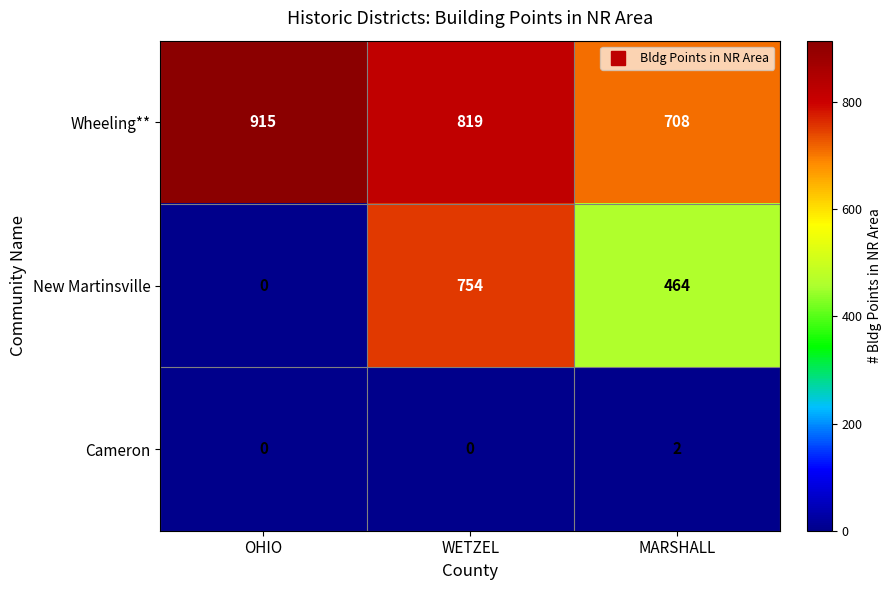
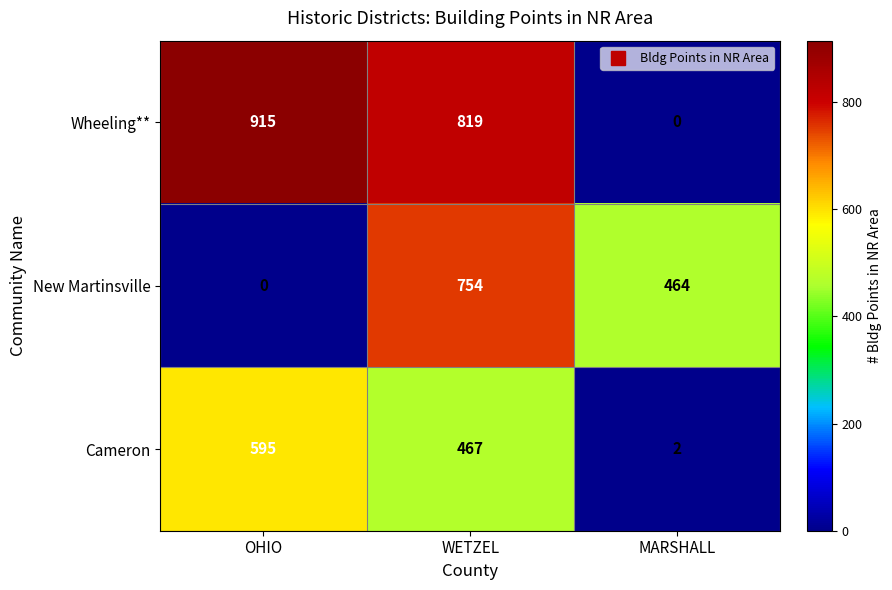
Wheeling**, MARSHALL: 708 -> 0
Cameron, OHIO: 0 -> 595
Cameron, WETZEL: 0 -> 467
